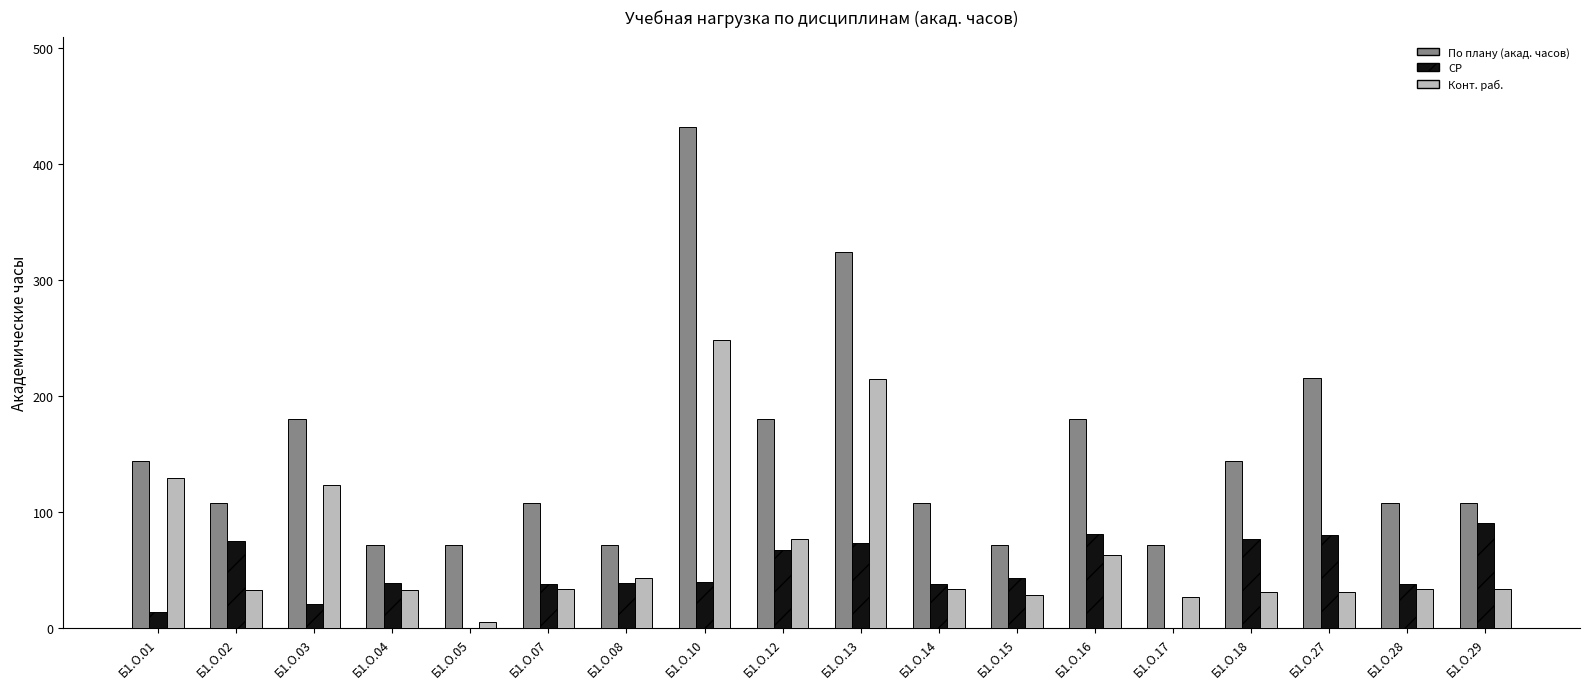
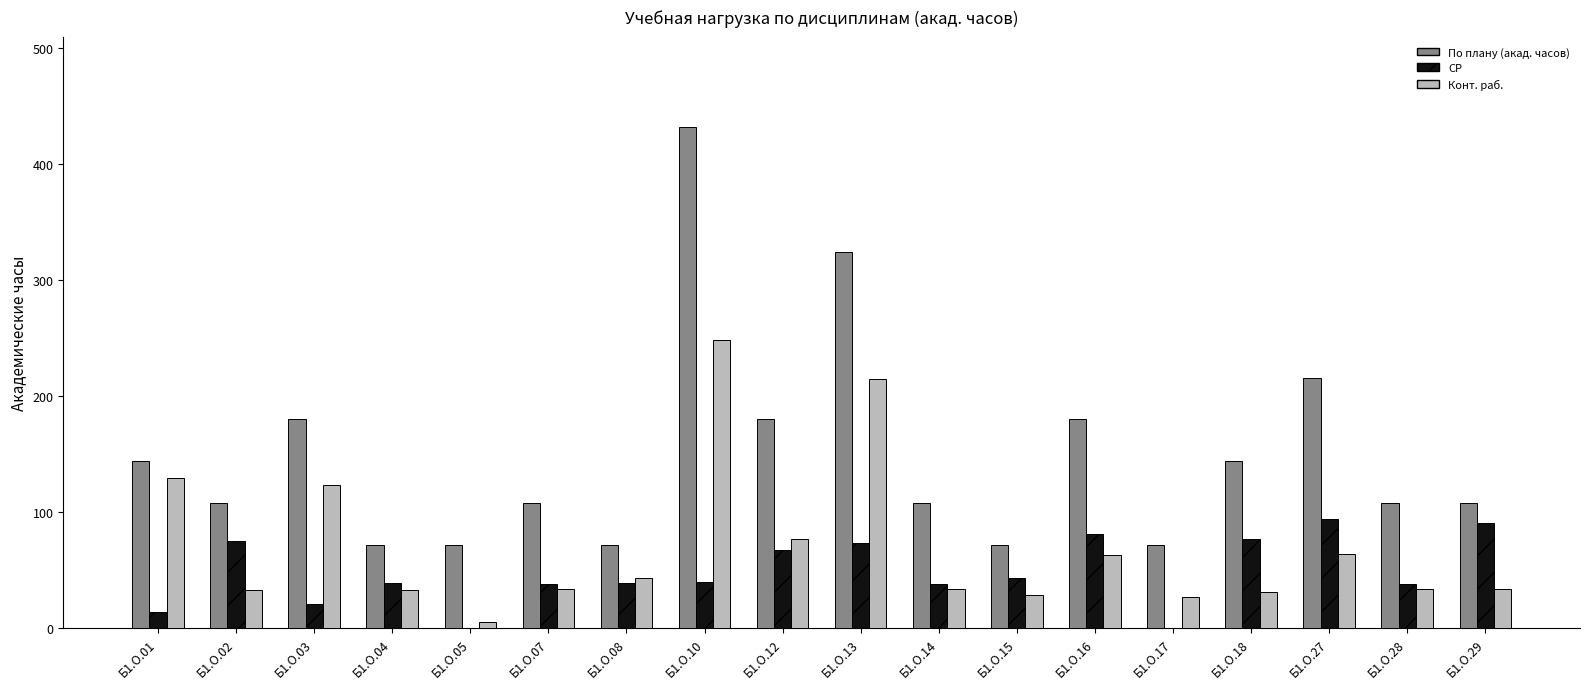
СР, Б1.О.27: 80 -> 94
Конт. раб., Б1.О.27: 31 -> 64
